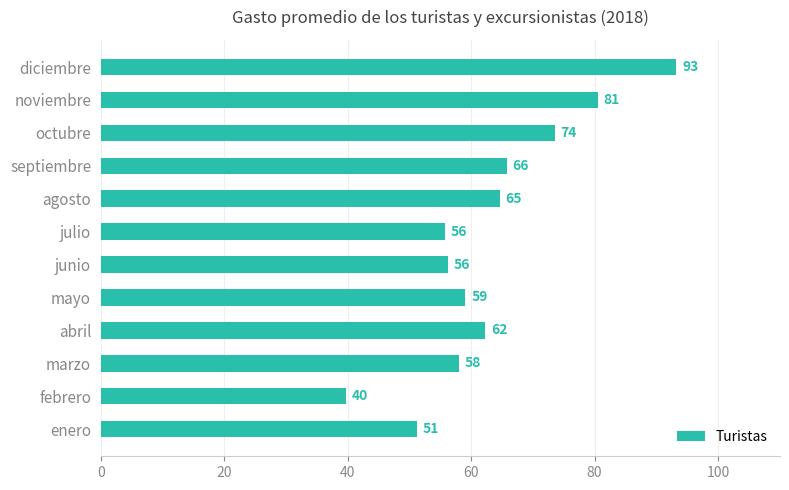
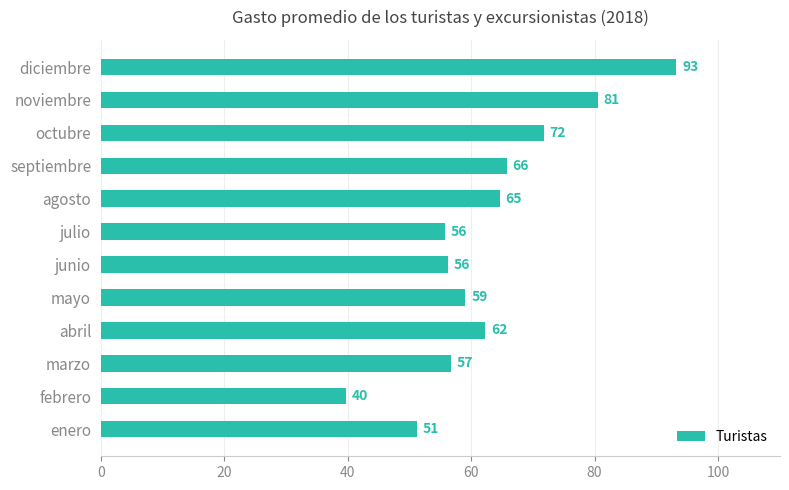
octubre: 74 -> 72
marzo: 58 -> 57
